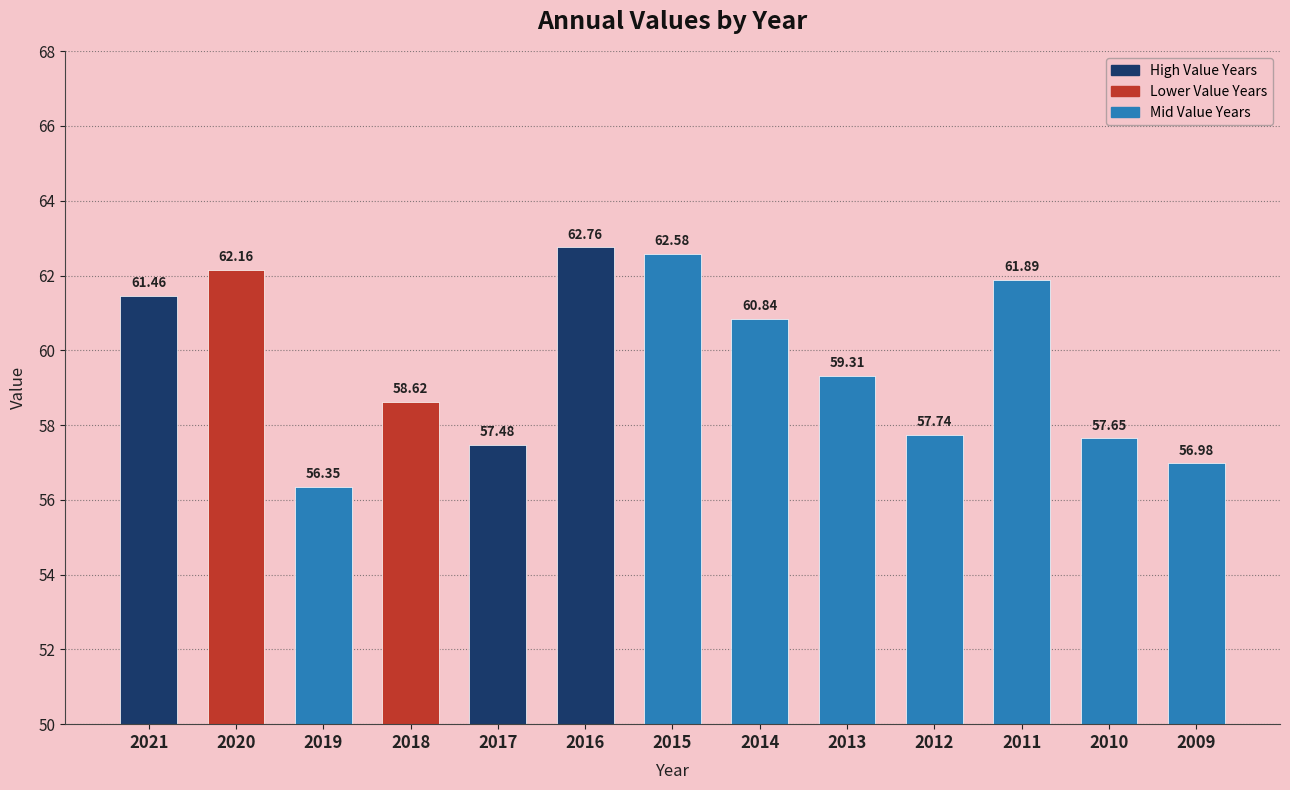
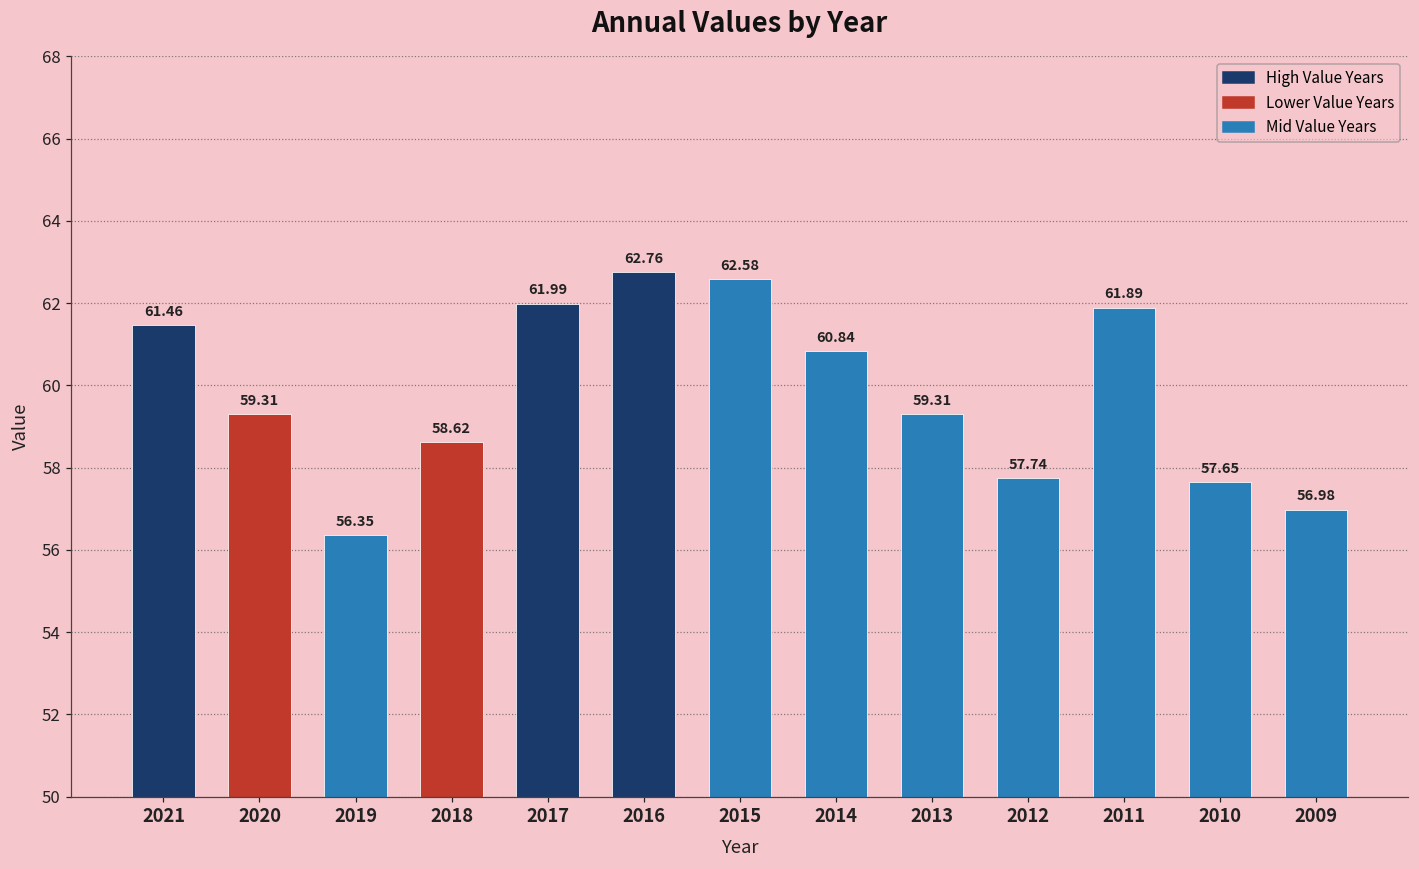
2020: 62.16 -> 59.31
2017: 57.48 -> 61.99
